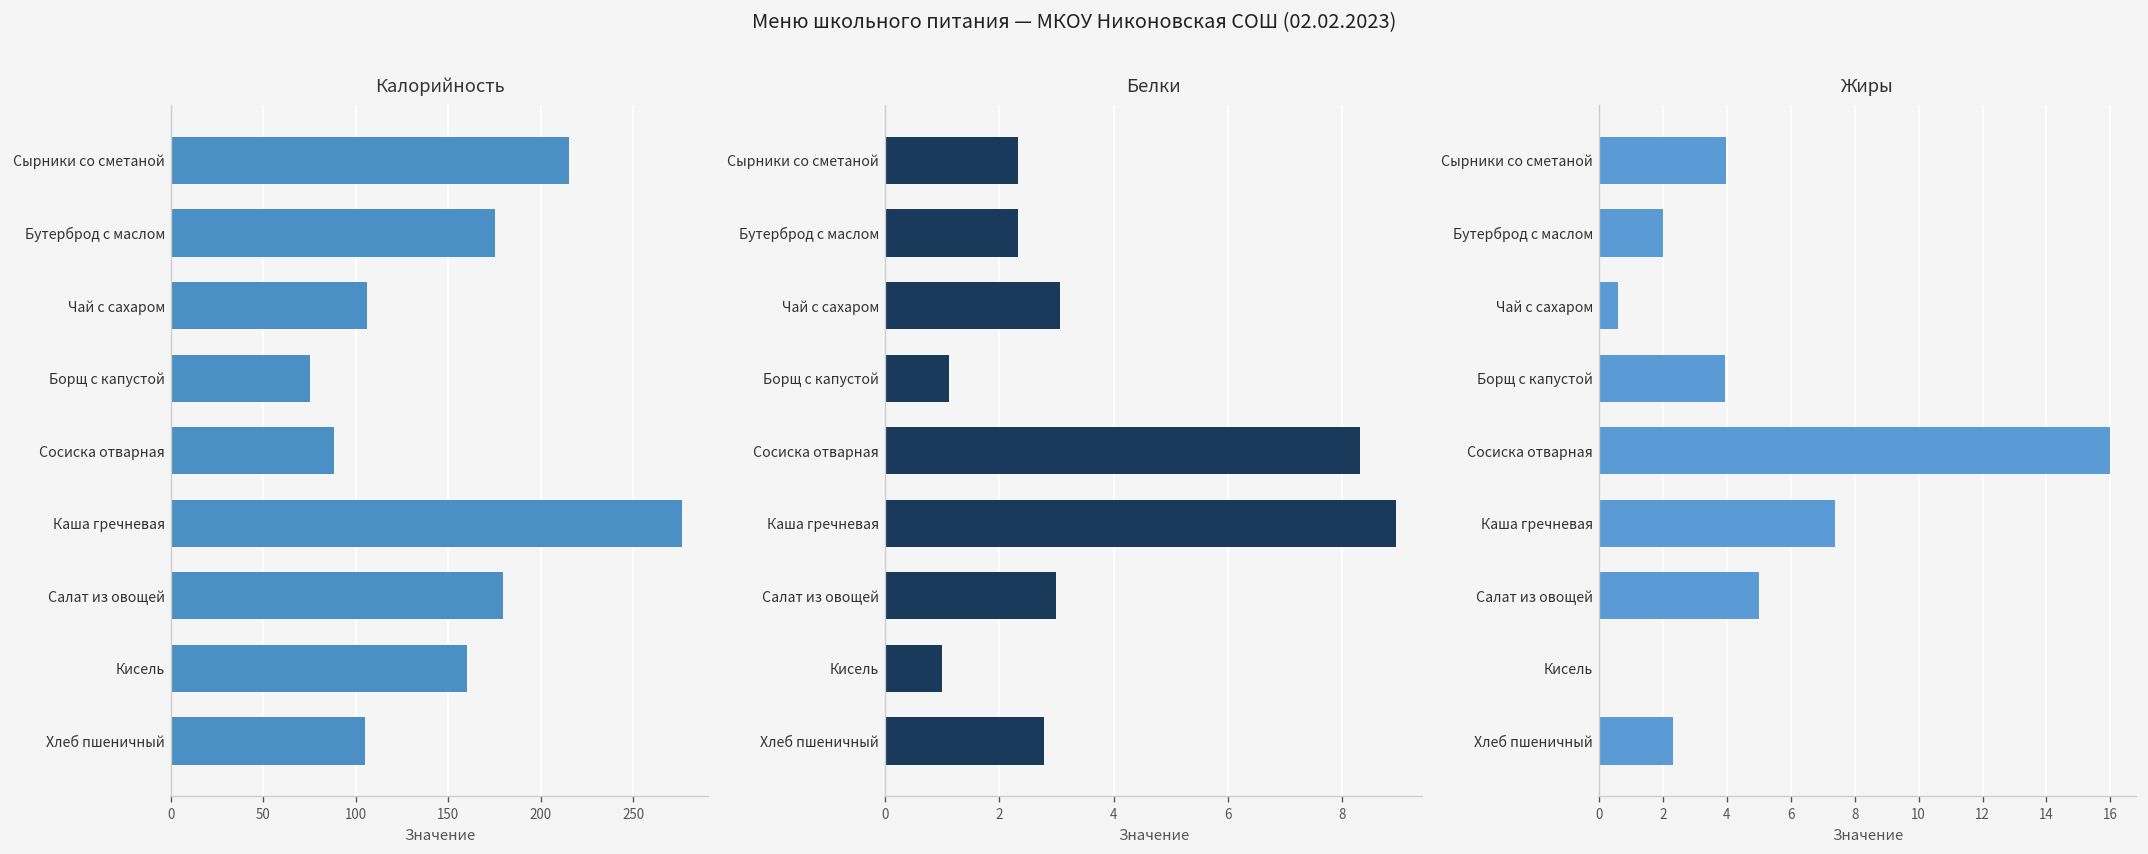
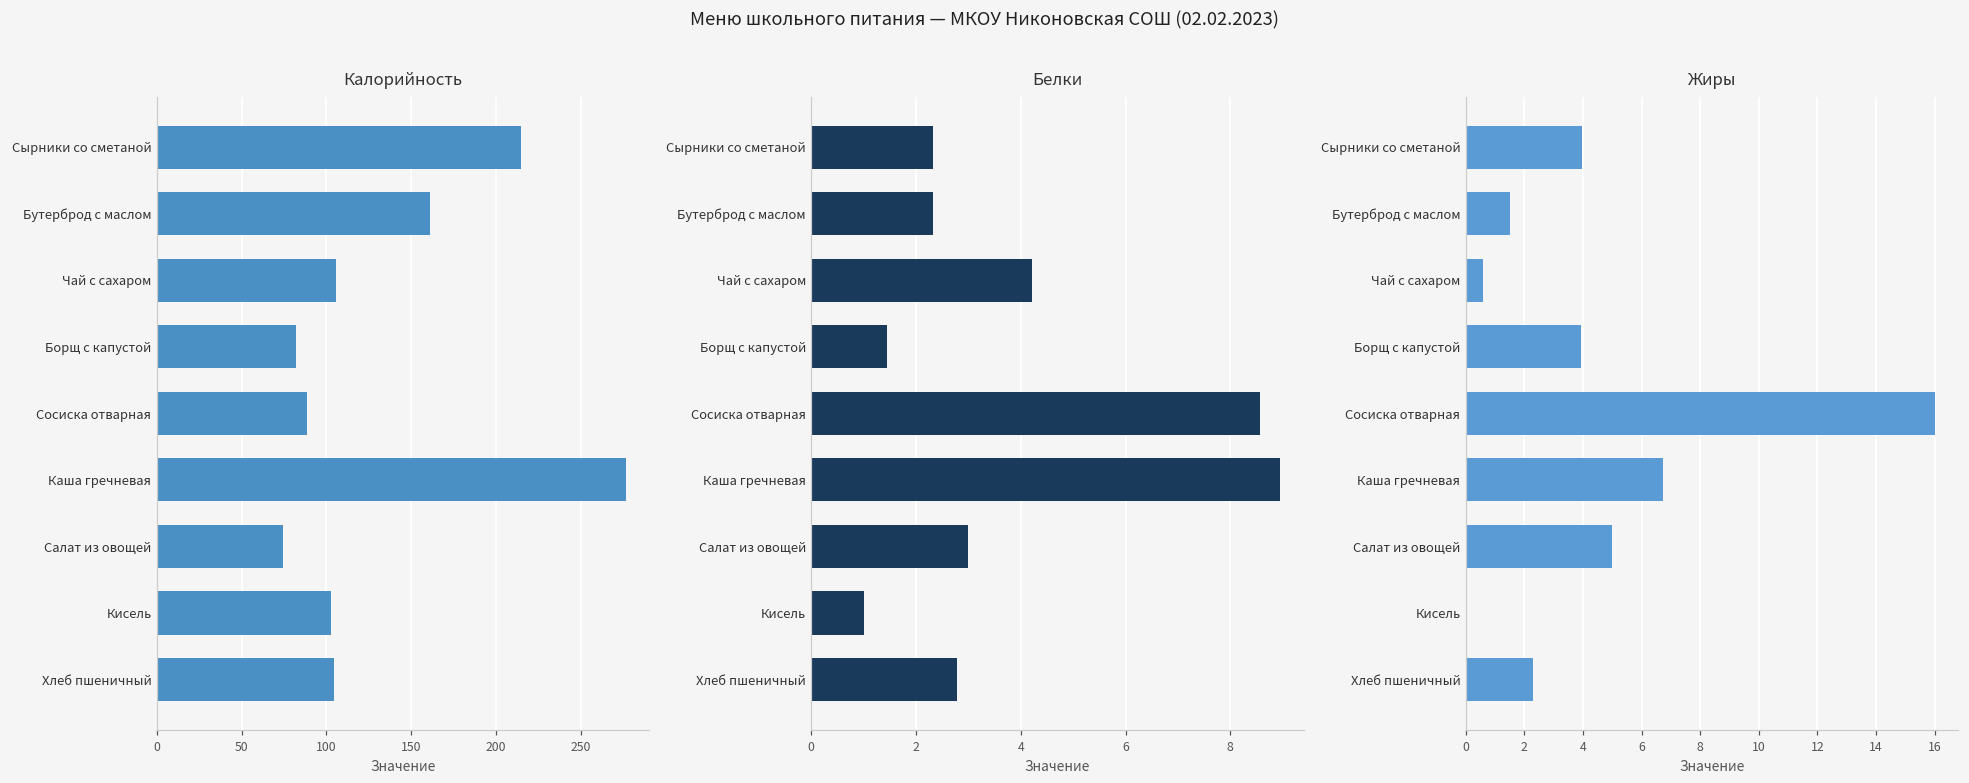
Калорийность, Бутерброд с маслом: 175 -> 161
Калорийность, Борщ с капустой: 75 -> 82
Калорийность, Салат из овощей: 180 -> 74
Калорийность, Кисель: 160 -> 103
Белки, Чай с сахаром: 3.1 -> 4.2
Белки, Борщ с капустой: 1.1 -> 1.5
Белки, Сосиска отварная: 8.3 -> 8.6
Жиры, Бутерброд с маслом: 2.0 -> 1.5
Жиры, Каша гречневая: 7.4 -> 6.7
